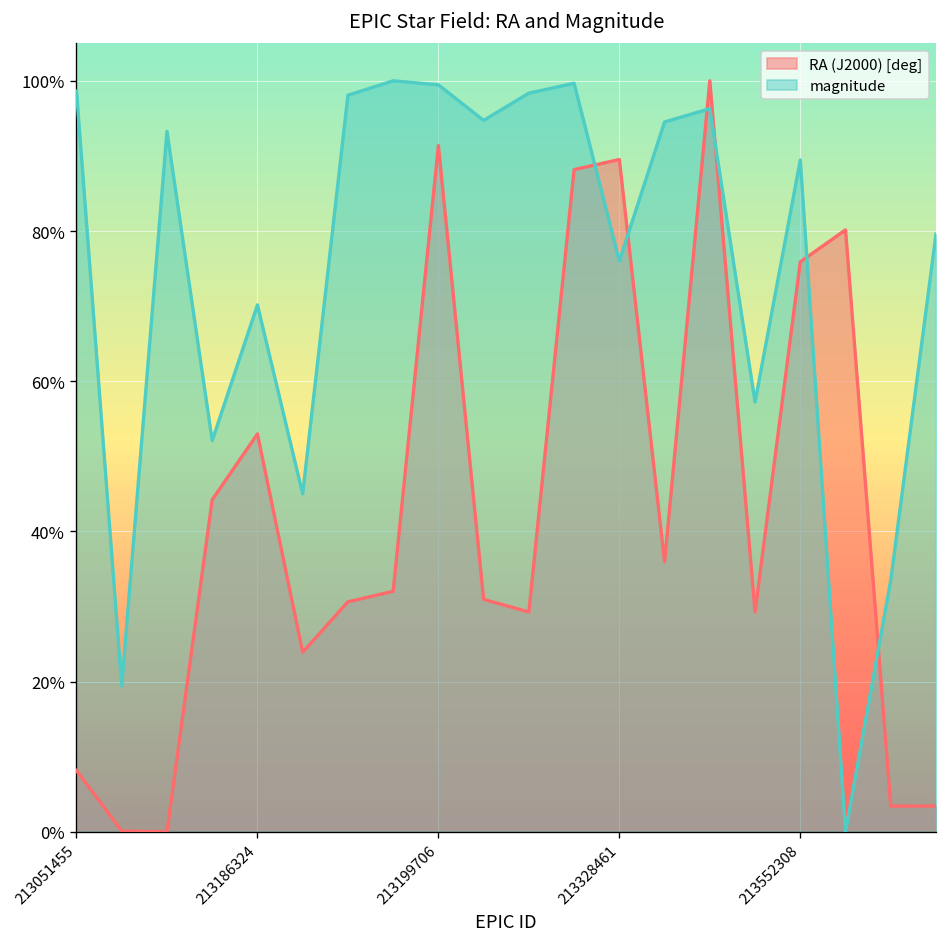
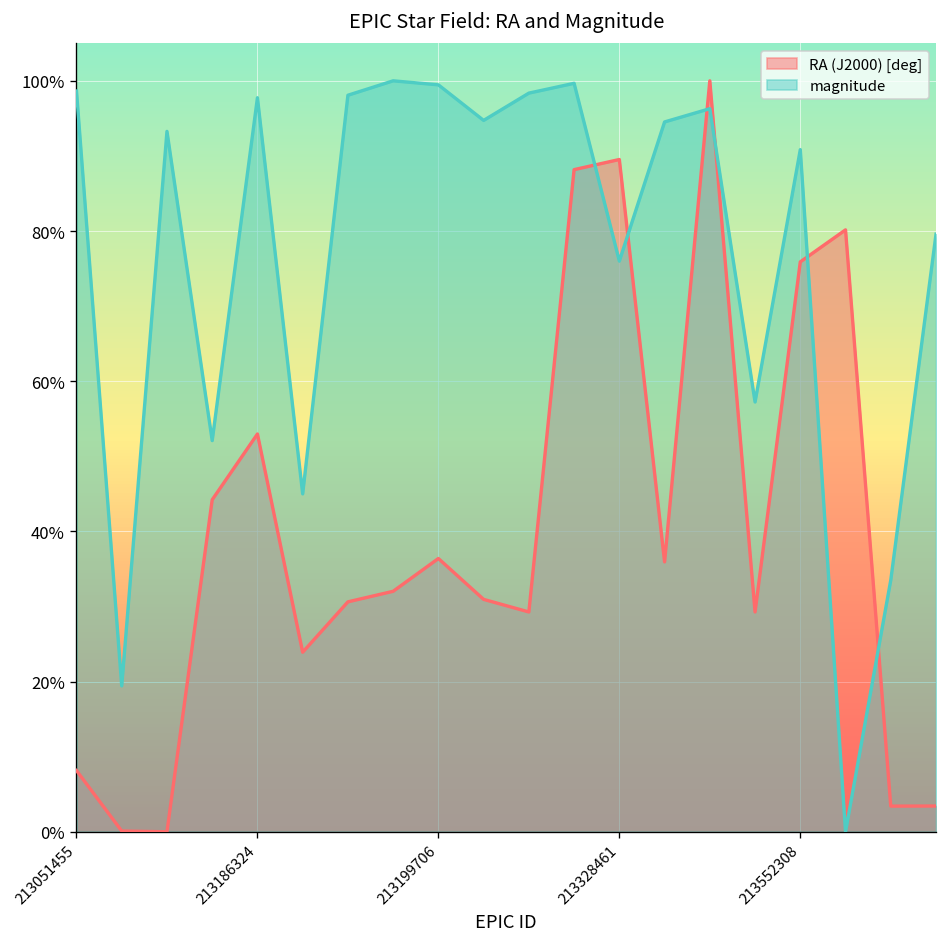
magnitude, 213186324: 70% -> 98%
RA (J2000) [deg], 213199706: 91% -> 36%
magnitude, 213552308: 89% -> 91%
